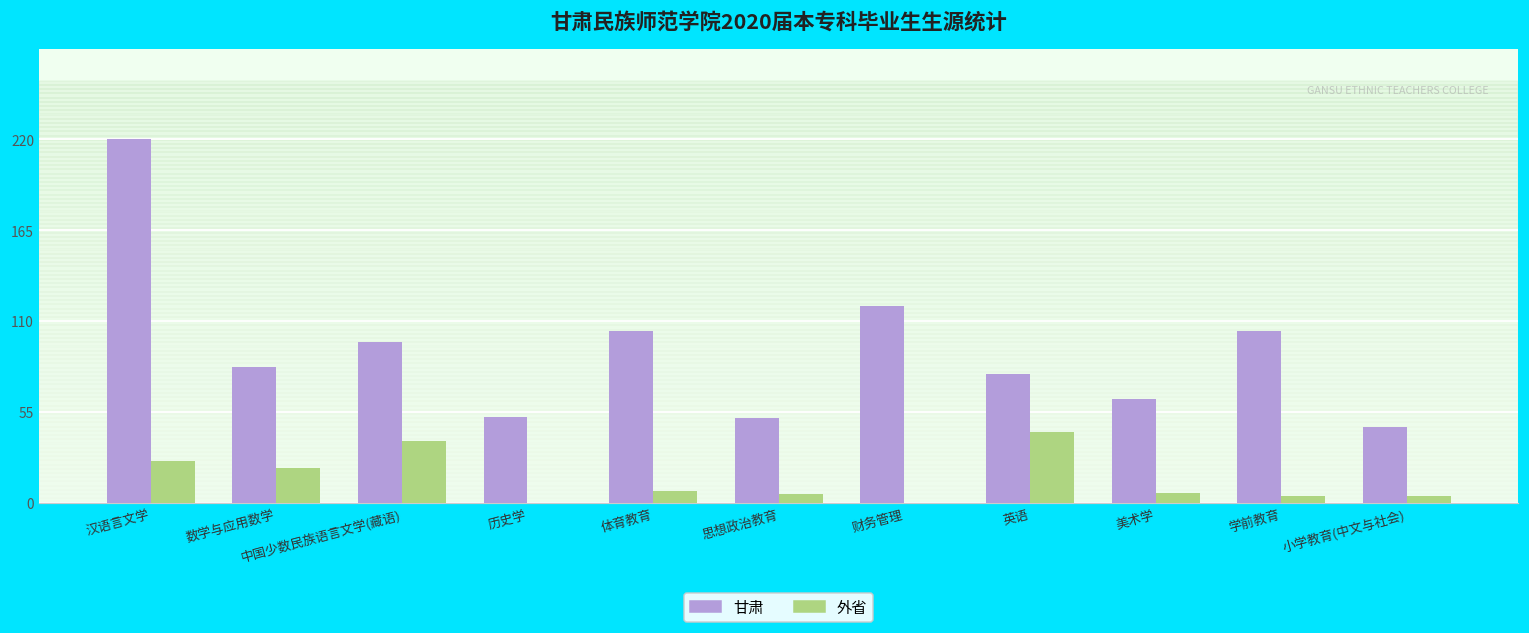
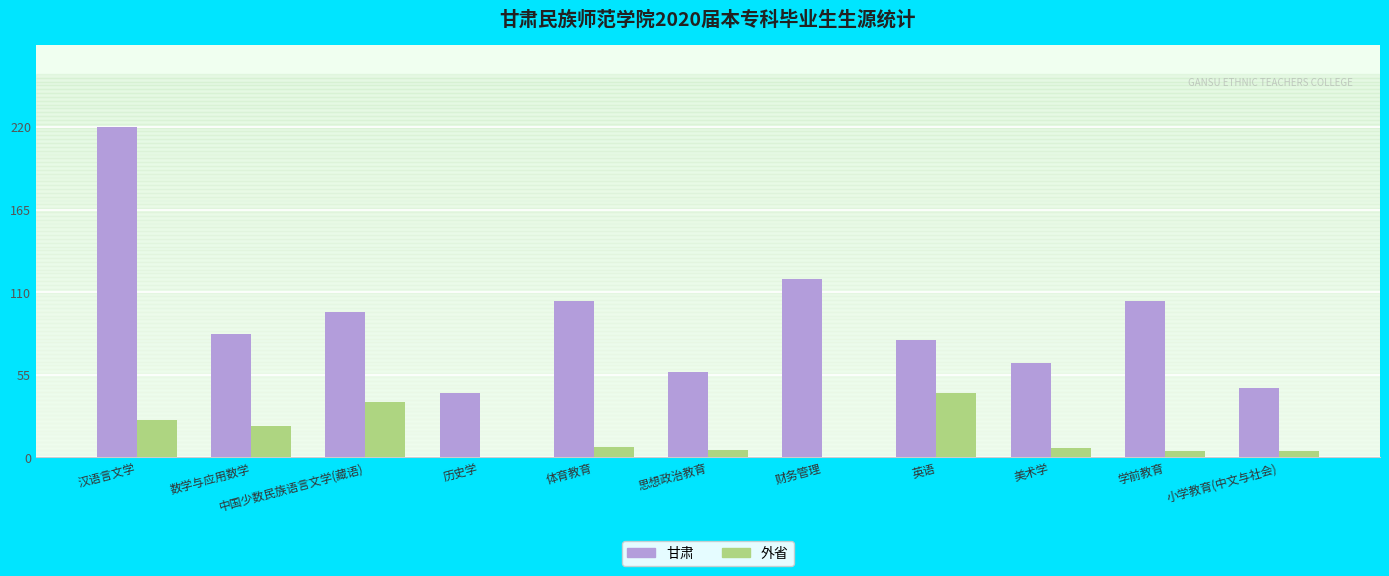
甘肃, 历史学: 52 -> 43
甘肃, 思想政治教育: 51 -> 57
